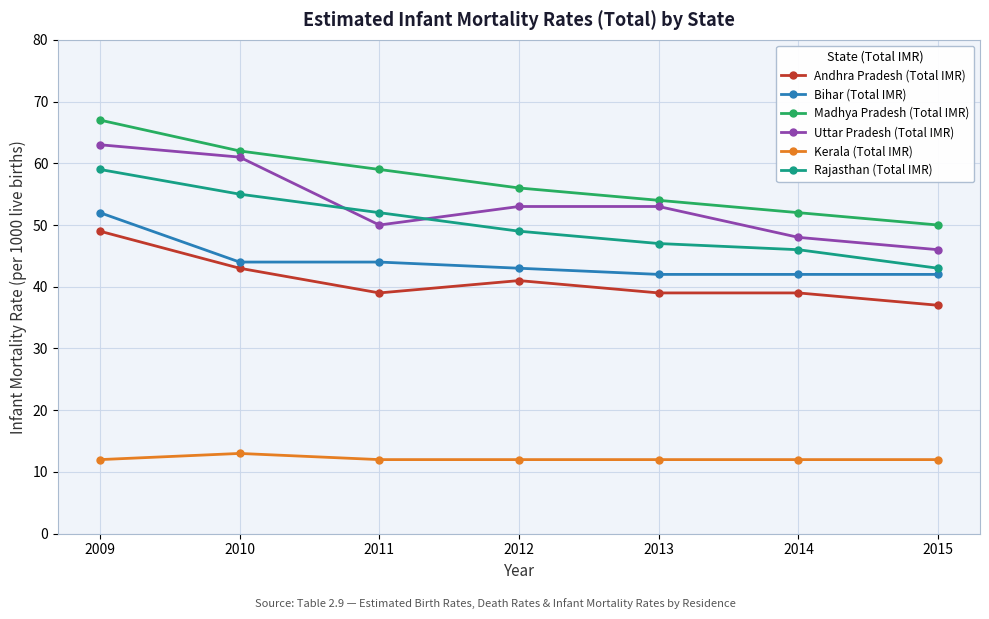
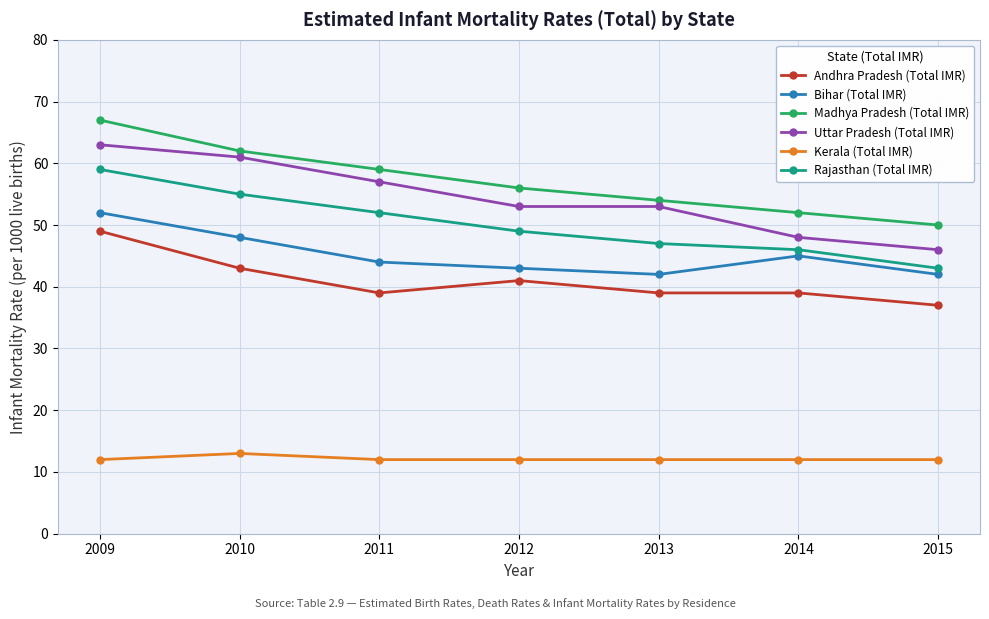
Bihar (Total IMR), 2010: 44 -> 48
Uttar Pradesh (Total IMR), 2011: 50 -> 57
Bihar (Total IMR), 2014: 42 -> 45
